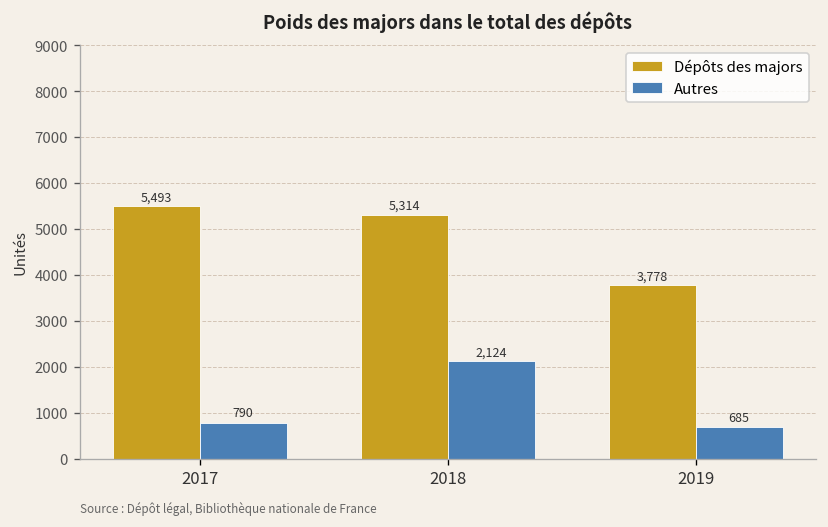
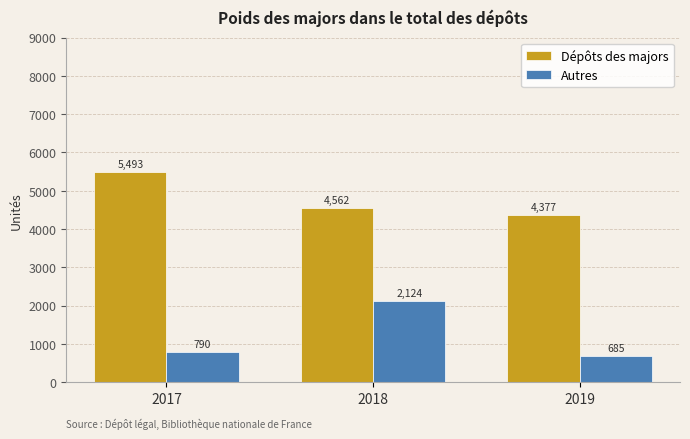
Dépôts des majors, 2018: 5,314 -> 4,562
Dépôts des majors, 2019: 3,778 -> 4,377
